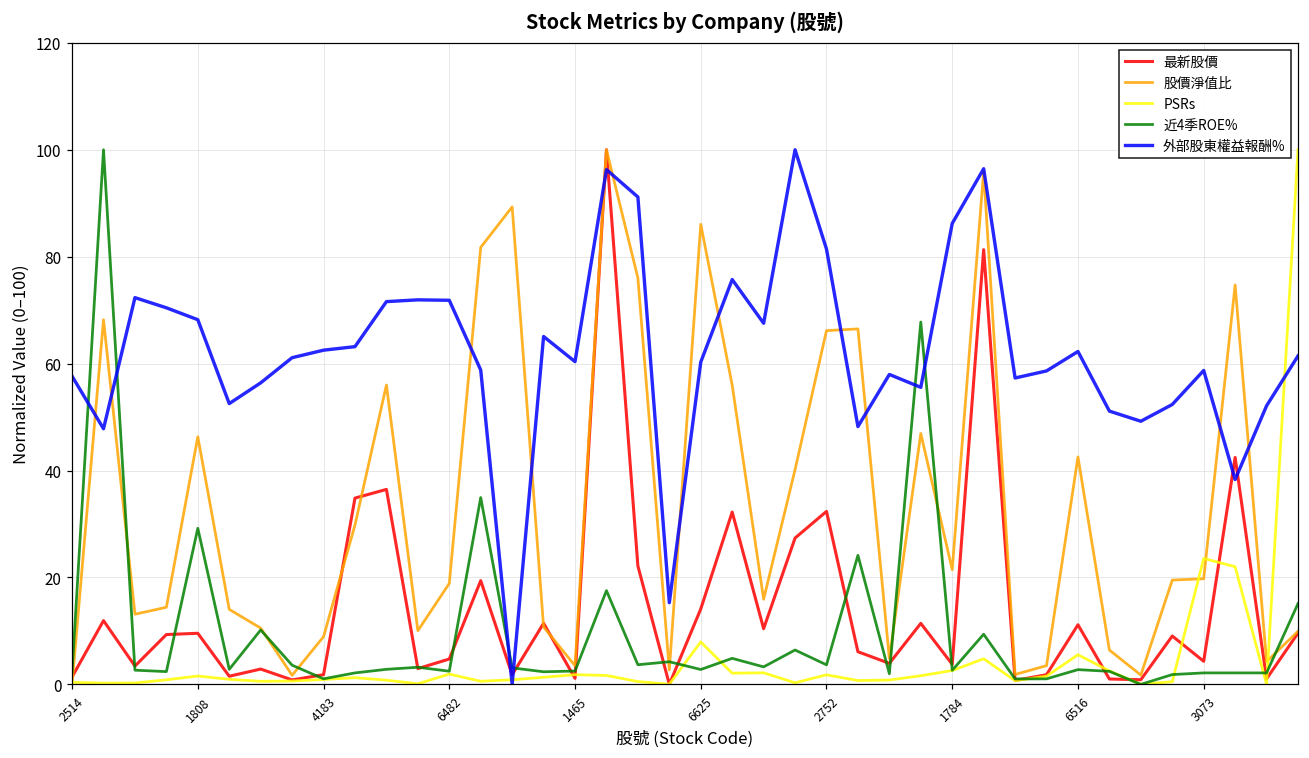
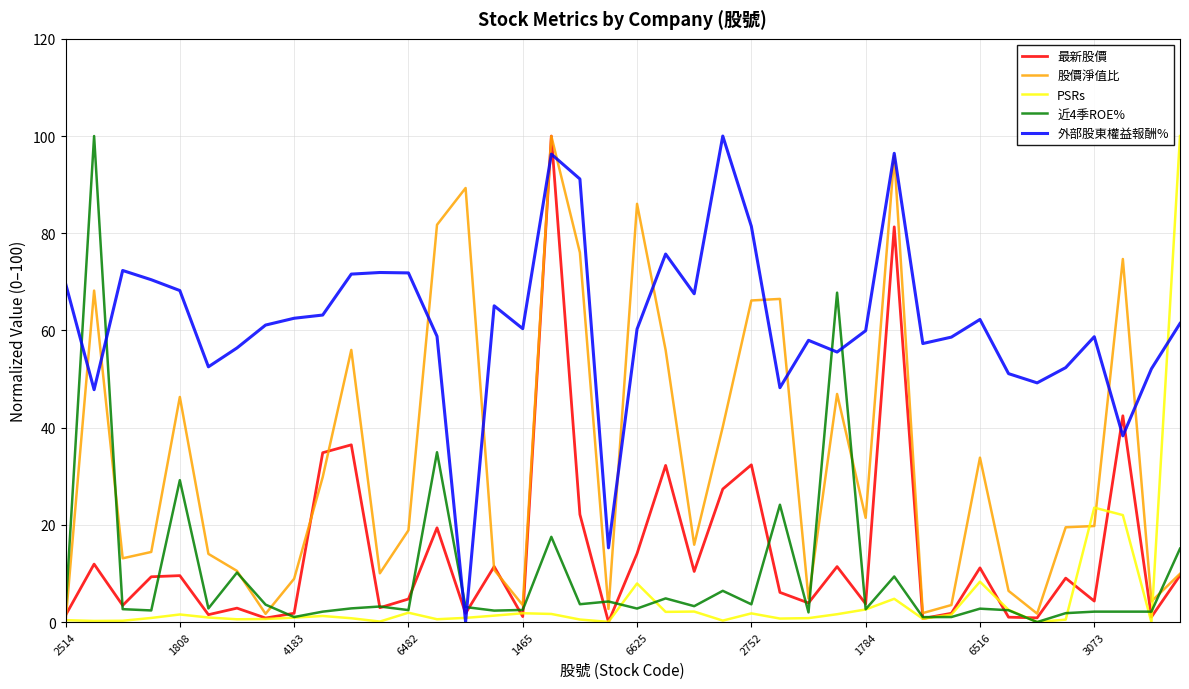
外部股東權益報酬%, 2514: 58 -> 70
外部股東權益報酬%, 1784: 86 -> 60
股價淨值比, 6516: 43 -> 34
PSRs, 6516: 6 -> 8
